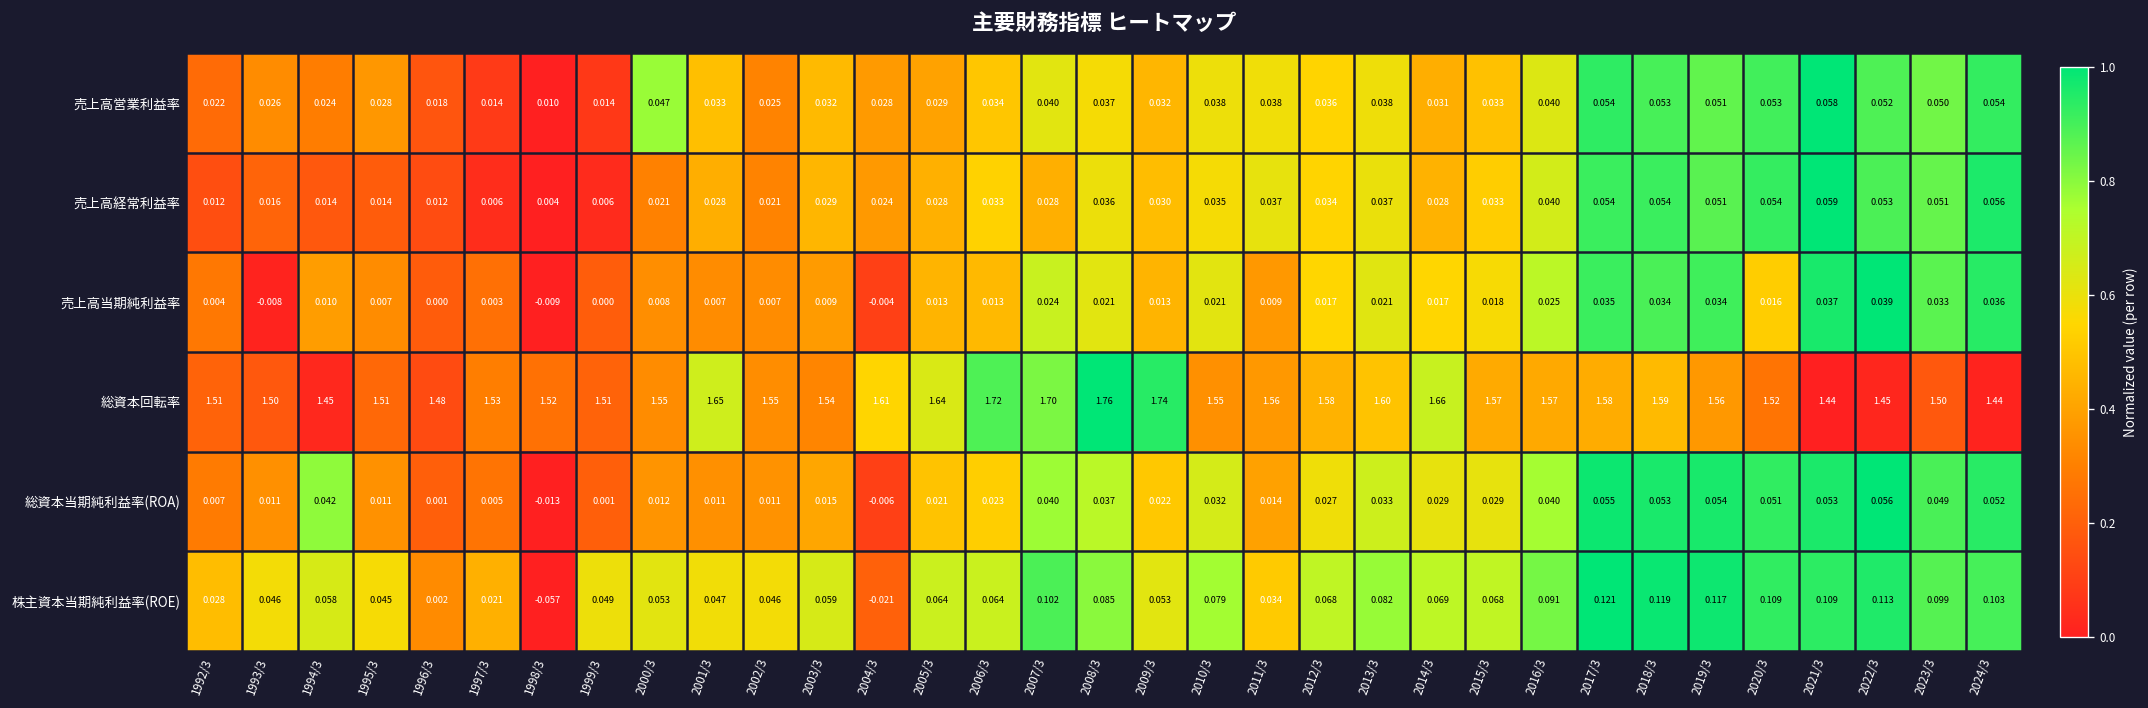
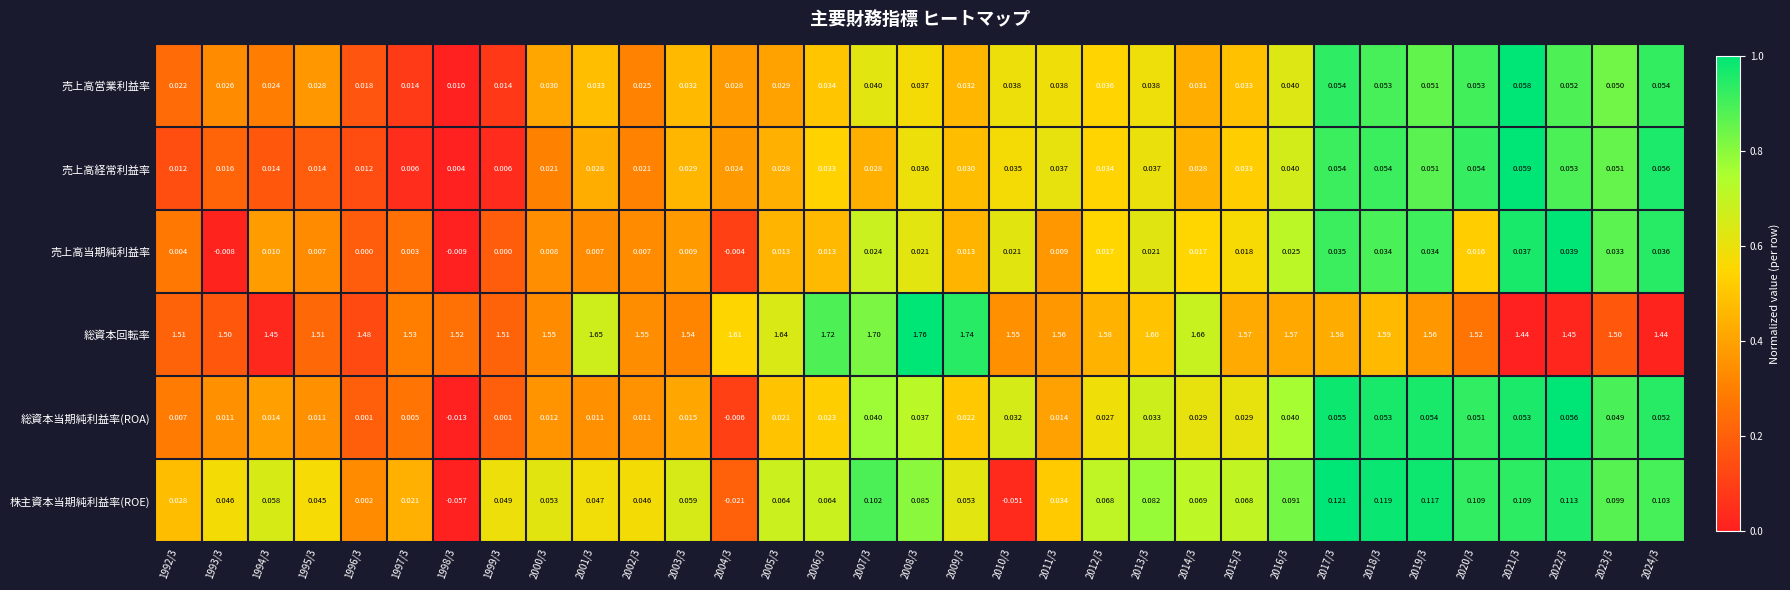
売上高営業利益率, 2000/3: 0.047 -> 0.030
総資本当期純利益率(ROA), 1994/3: 0.042 -> 0.014
株主資本当期純利益率(ROE), 2010/3: 0.079 -> -0.051
